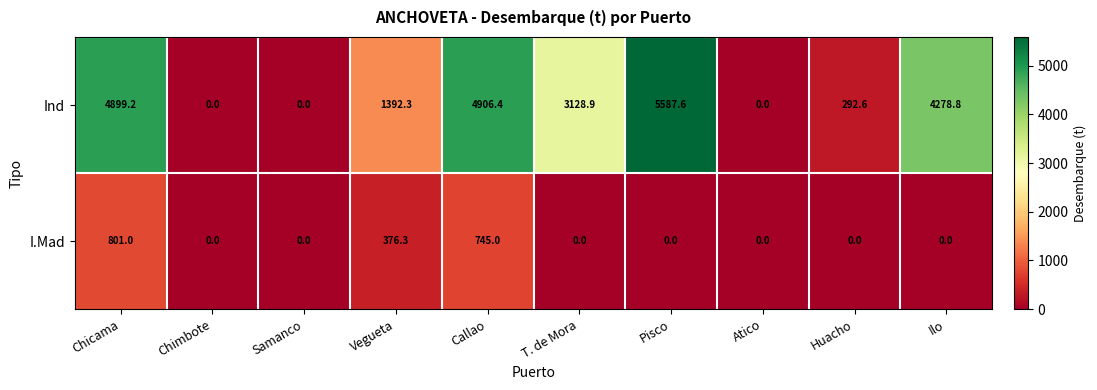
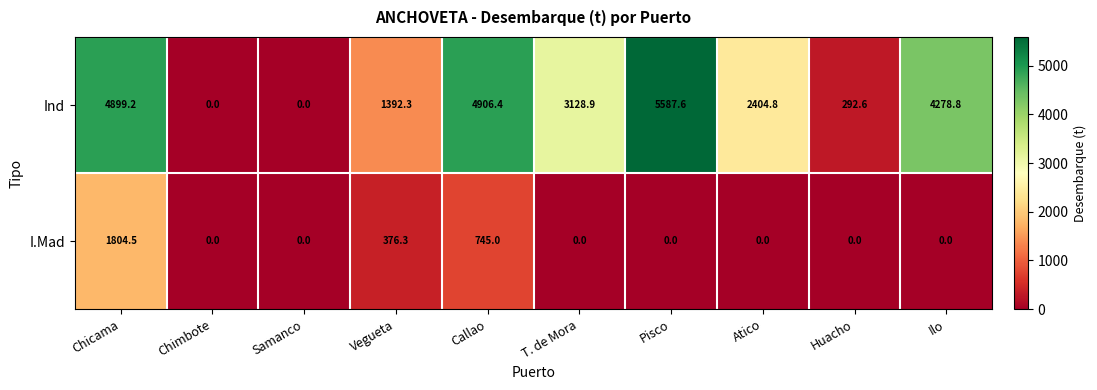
Ind, Atico: 0.0 -> 2404.8
I.Mad, Chicama: 801.0 -> 1804.5
